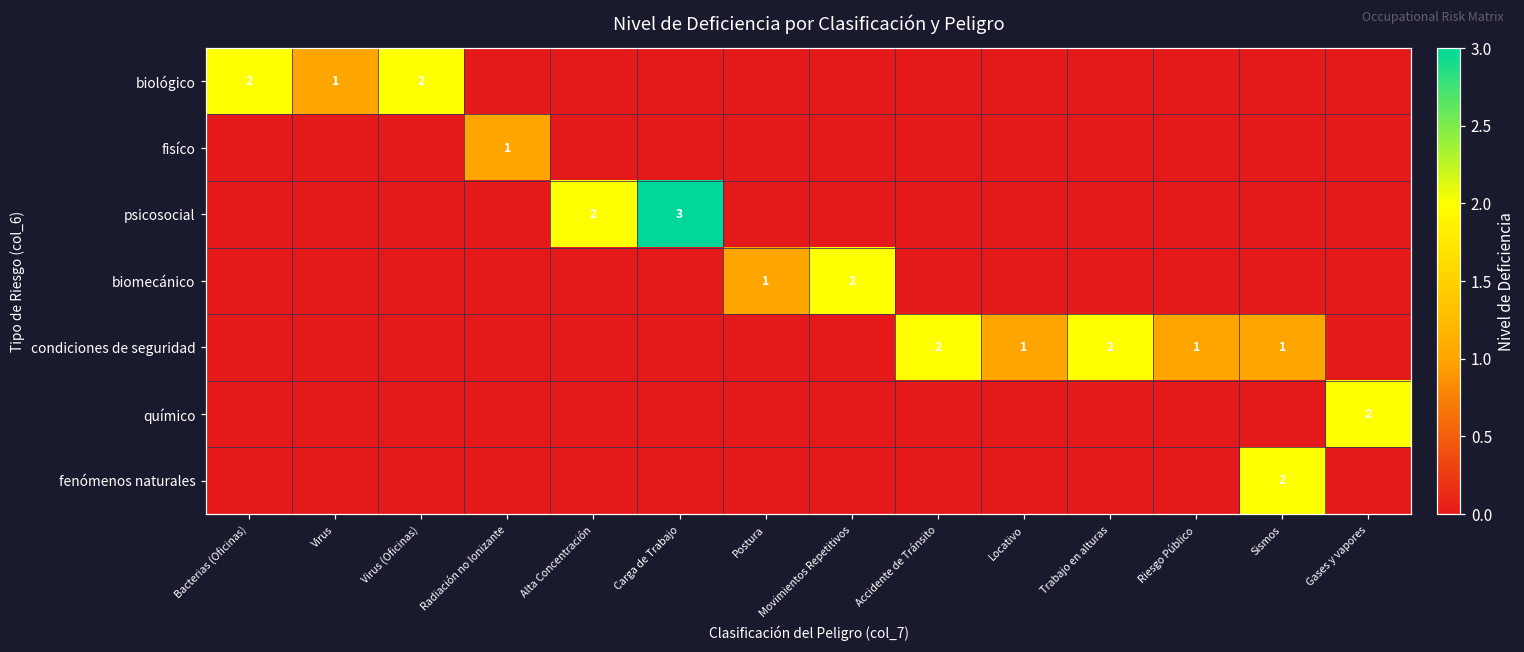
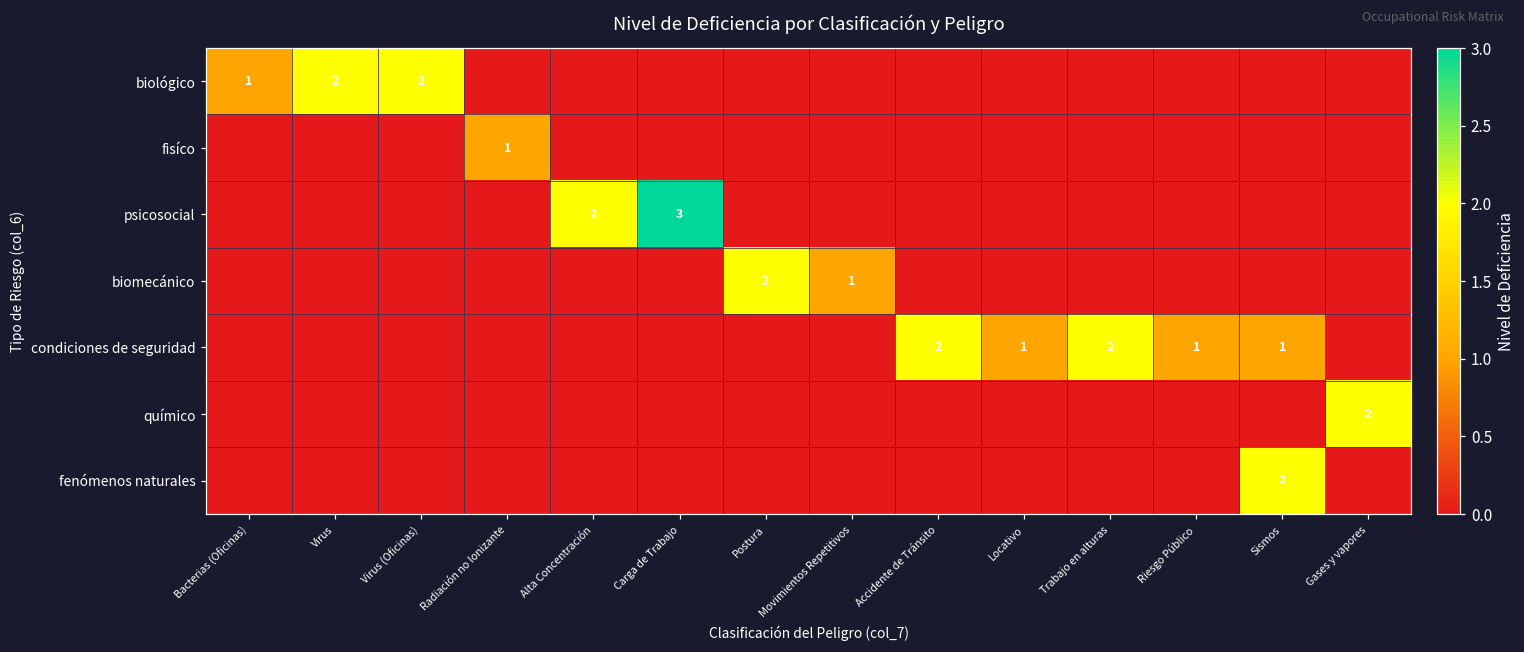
biológico, Bacterias (Oficinas): 2 -> 1
biológico, Virus: 1 -> 2
biomecánico, Postura: 1 -> 2
biomecánico, Movimientos Repetitivos: 2 -> 1
